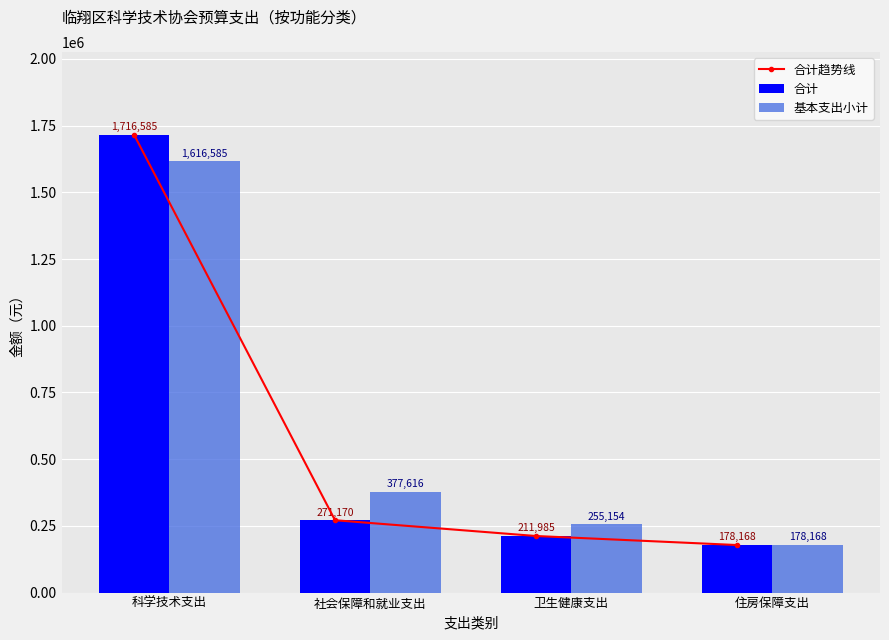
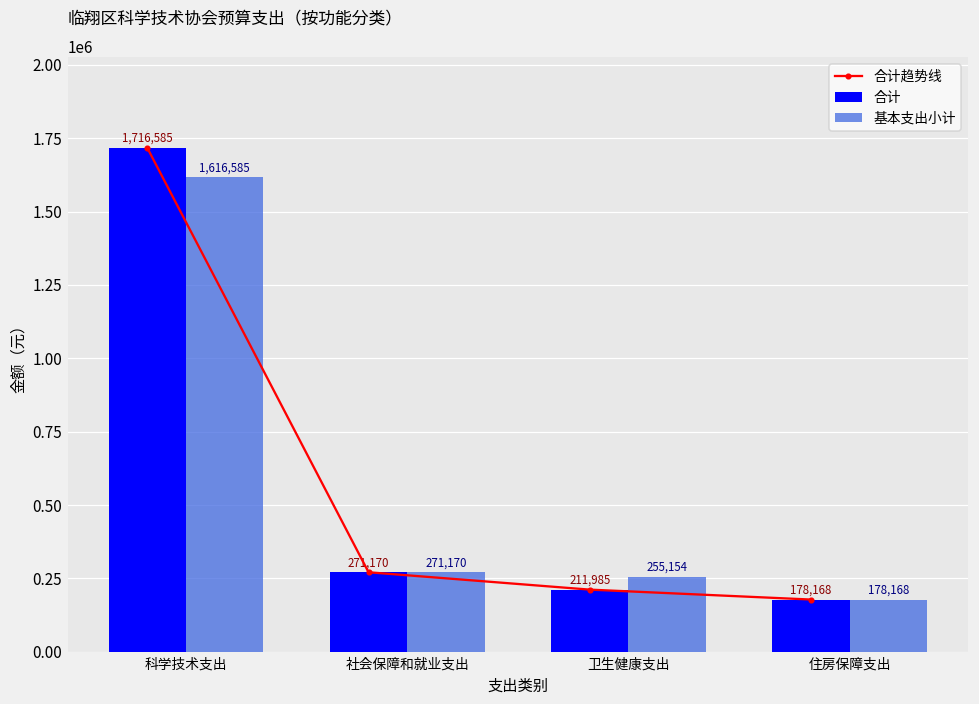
基本支出小计, 社会保障和就业支出: 377,616 -> 271,170
